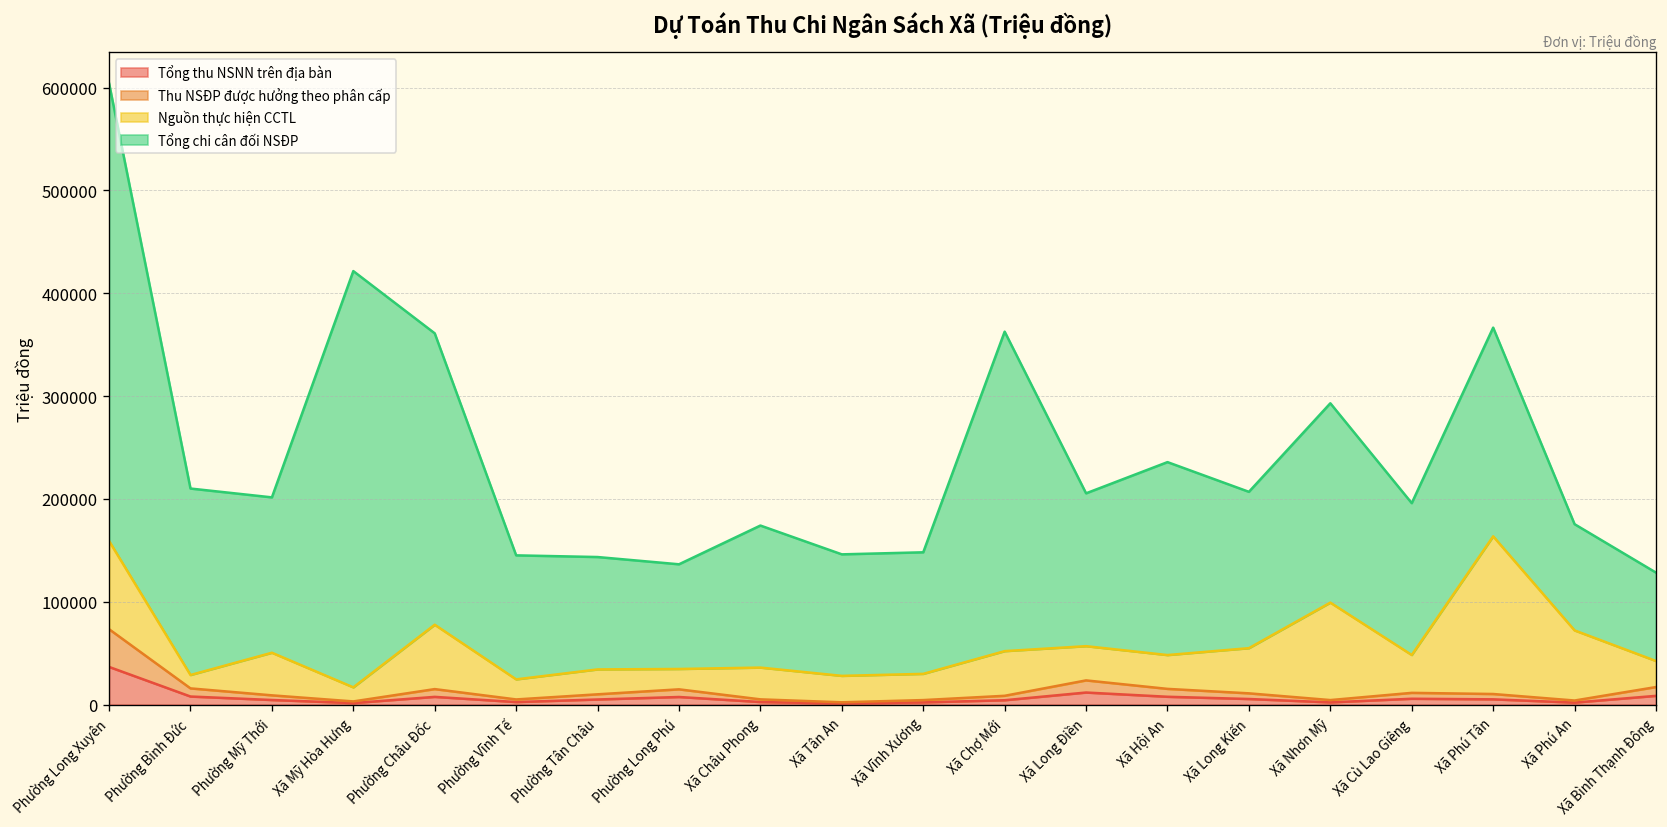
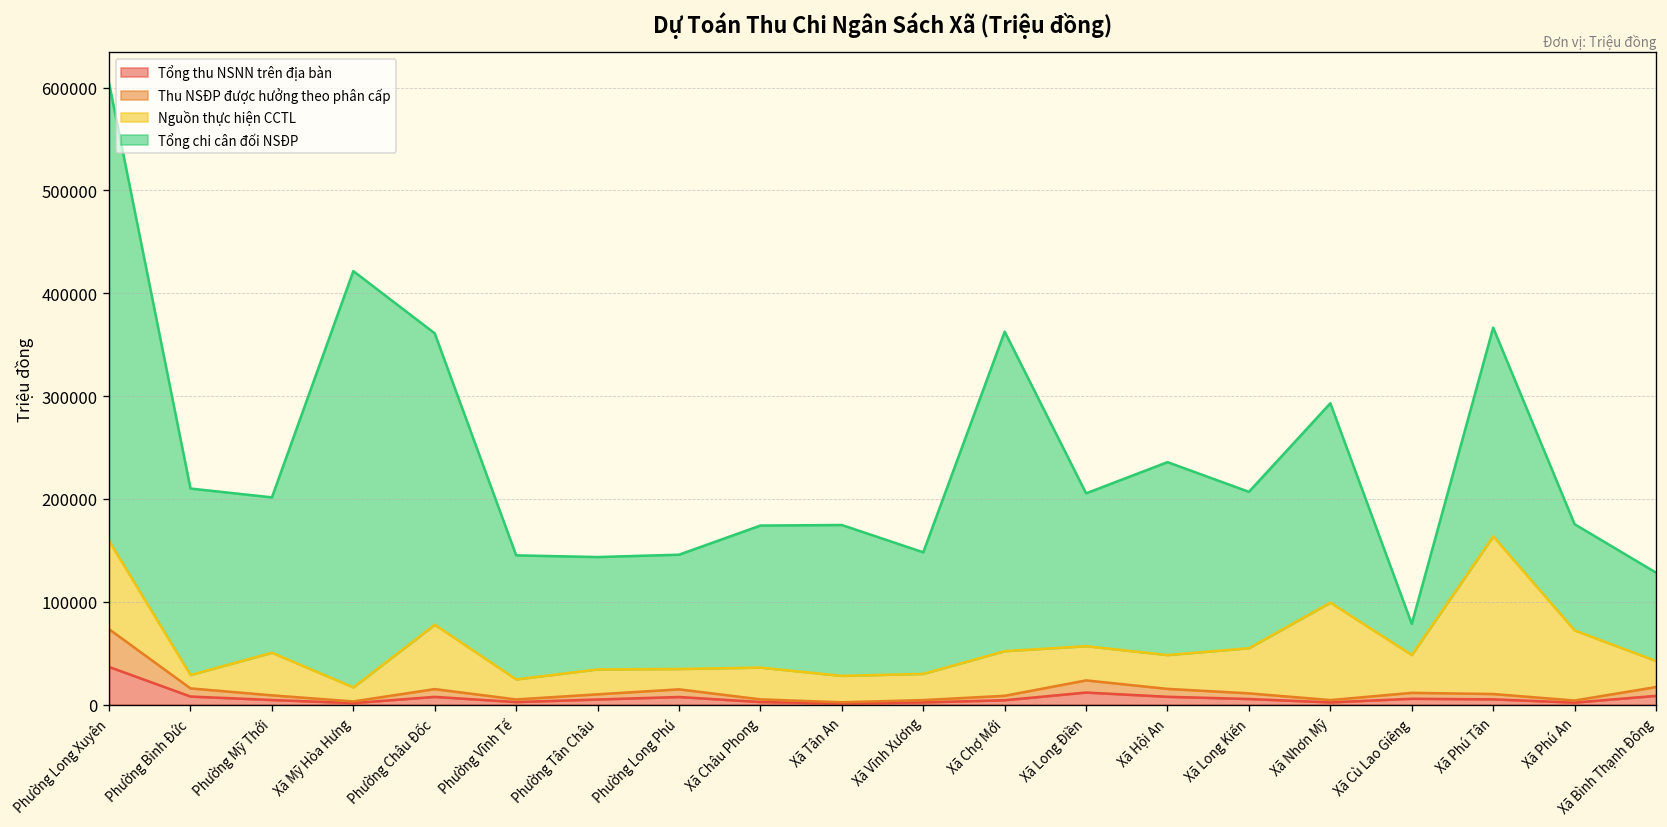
Tổng chi cân đối NSĐP, Phường Long Phú: 100000 -> 110000
Tổng chi cân đối NSĐP, Xã Tân An: 120000 -> 150000
Tổng chi cân đối NSĐP, Xã Cù Lao Giêng: 150000 -> 30000
